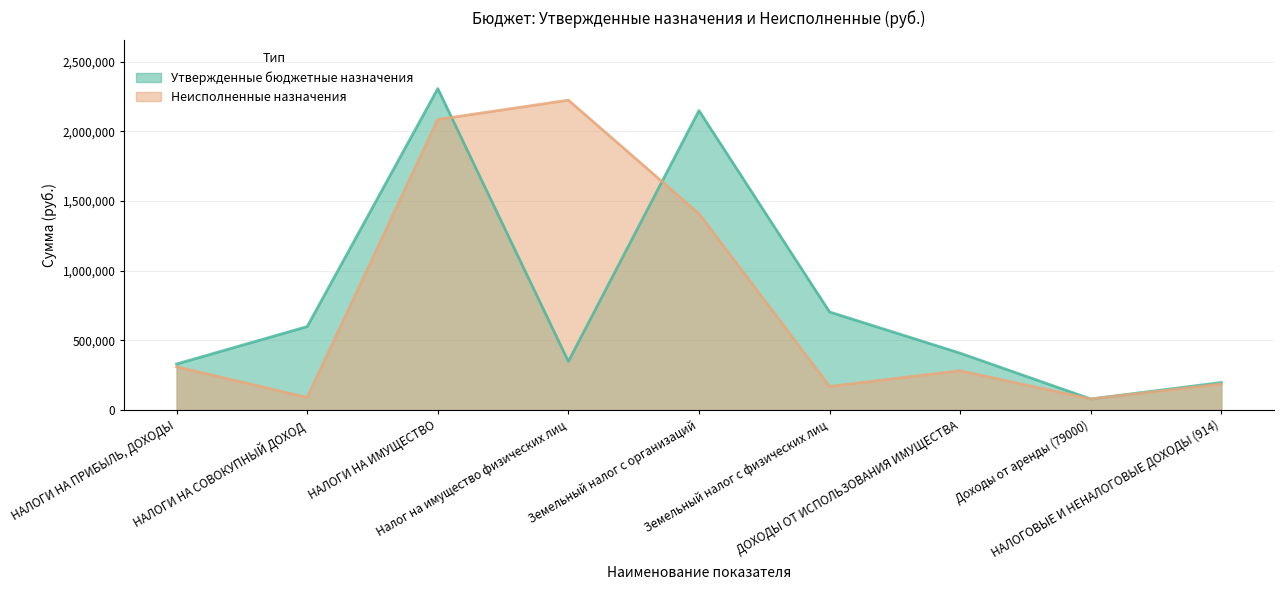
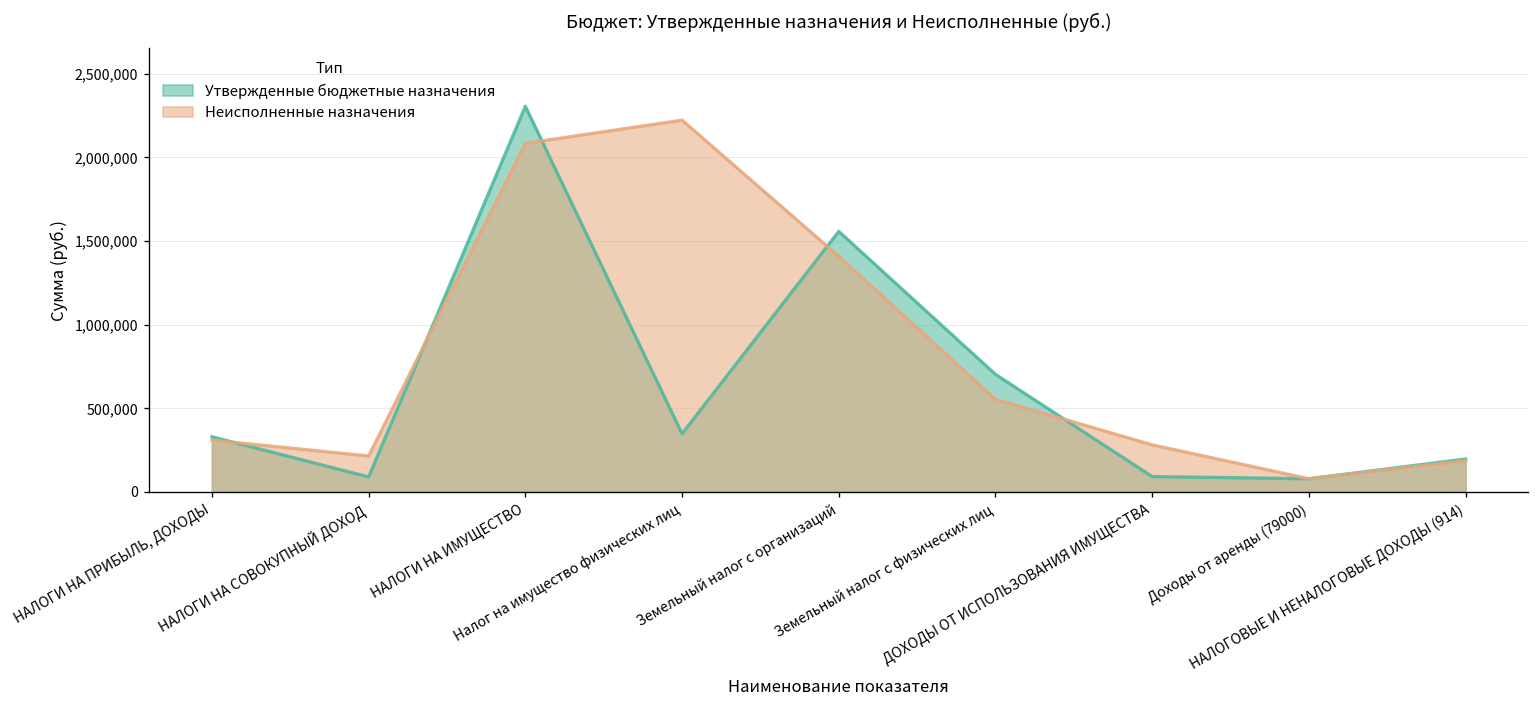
Утвержденные бюджетные назначения, НАЛОГИ НА СОВОКУПНЫЙ ДОХОД: 600,000 -> 90,000
Неисполненные назначения, НАЛОГИ НА СОВОКУПНЫЙ ДОХОД: 90,000 -> 220,000
Утвержденные бюджетные назначения, Земельный налог с организаций: 2,150,000 -> 1,560,000
Неисполненные назначения, Земельный налог с физических лиц: 170,000 -> 550,000
Утвержденные бюджетные назначения, ДОХОДЫ ОТ ИСПОЛЬЗОВАНИЯ ИМУЩЕСТВА: 410,000 -> 90,000
